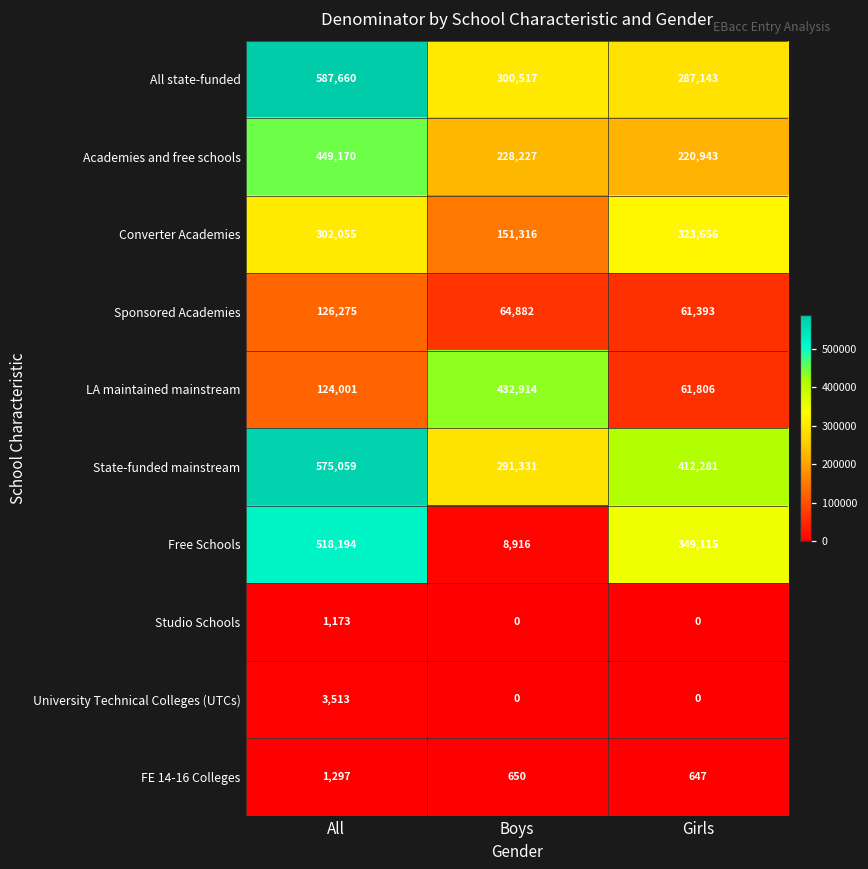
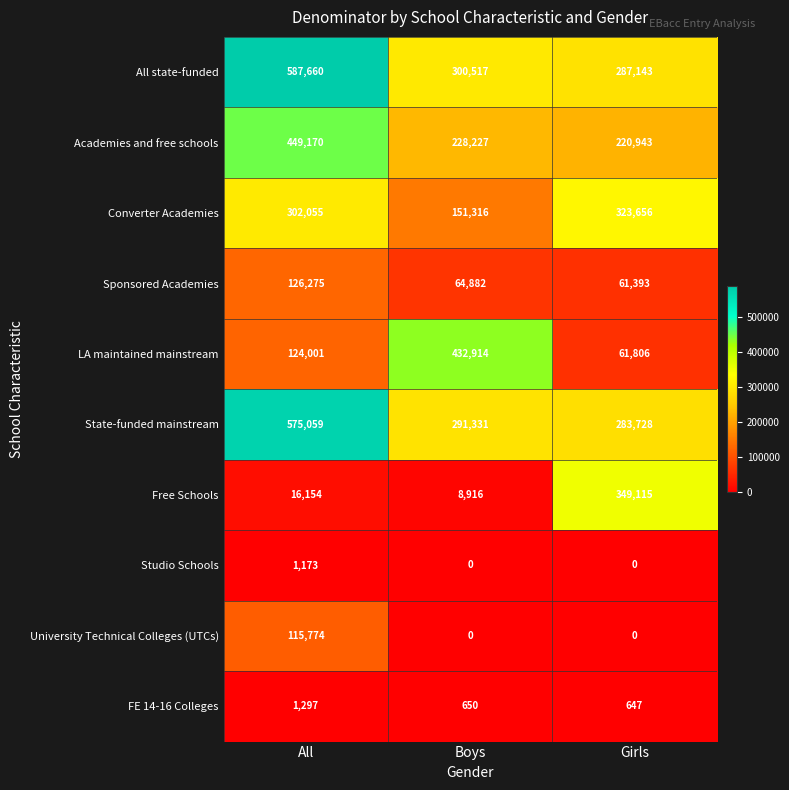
State-funded mainstream, Girls: 412,281 -> 283,728
Free Schools, All: 518,194 -> 16,154
University Technical Colleges (UTCs), All: 3,513 -> 115,774
